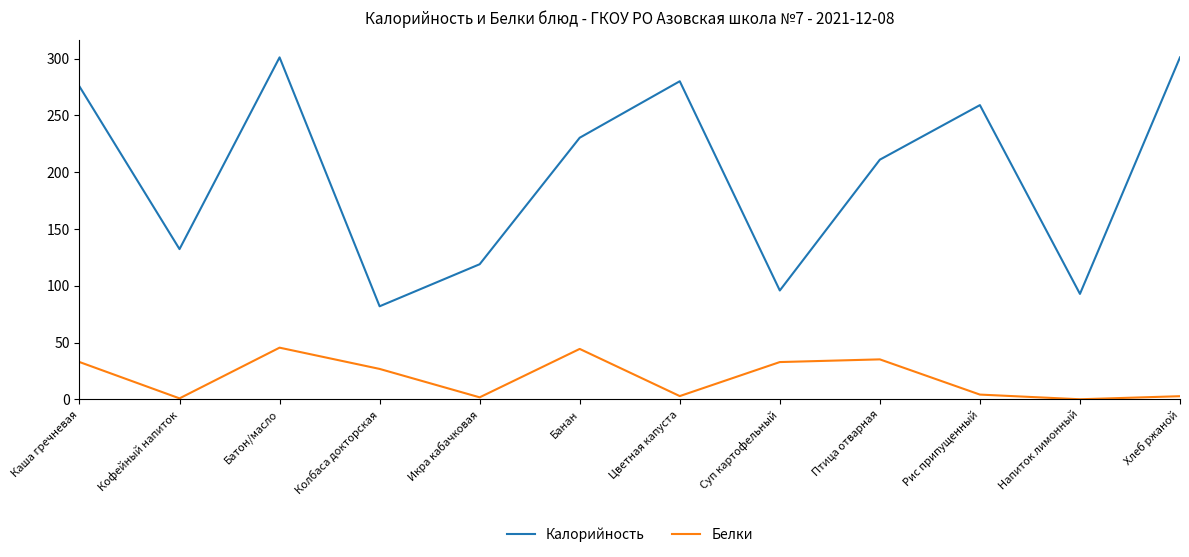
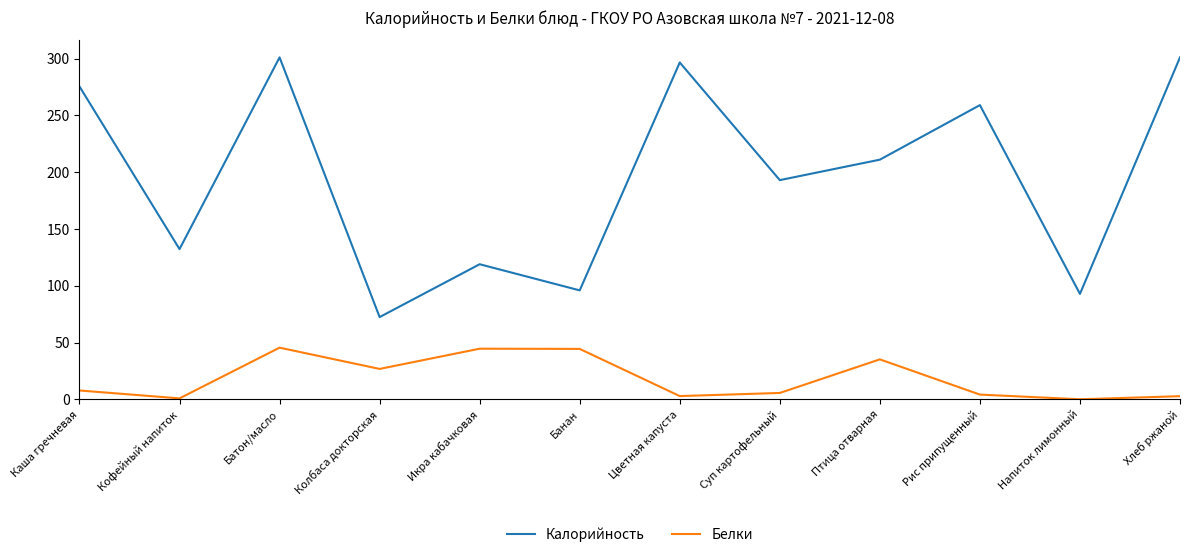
Белки, Каша гречневая: 33 -> 8
Калорийность, Колбаса докторская: 82 -> 73
Белки, Икра кабачковая: 2 -> 45
Калорийность, Банан: 230 -> 96
Калорийность, Цветная капуста: 280 -> 297
Калорийность, Суп картофельный: 96 -> 193
Белки, Суп картофельный: 33 -> 6
